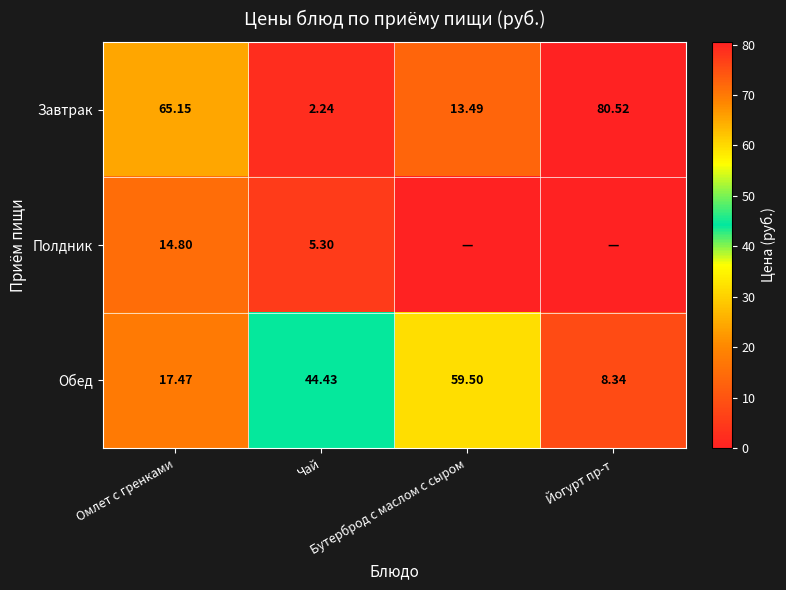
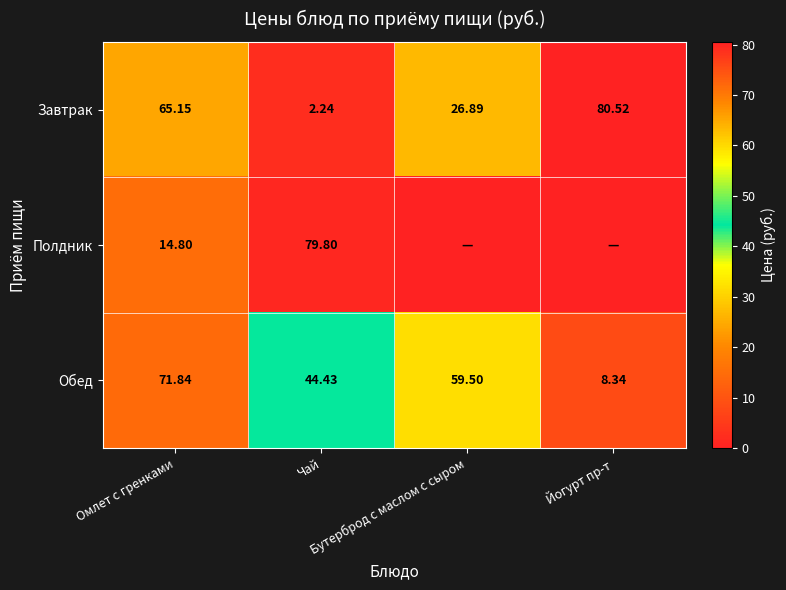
Завтрак, Бутерброд с маслом с сыром: 13.49 -> 26.89
Полдник, Чай: 5.30 -> 79.80
Обед, Омлет с гренками: 17.47 -> 71.84
